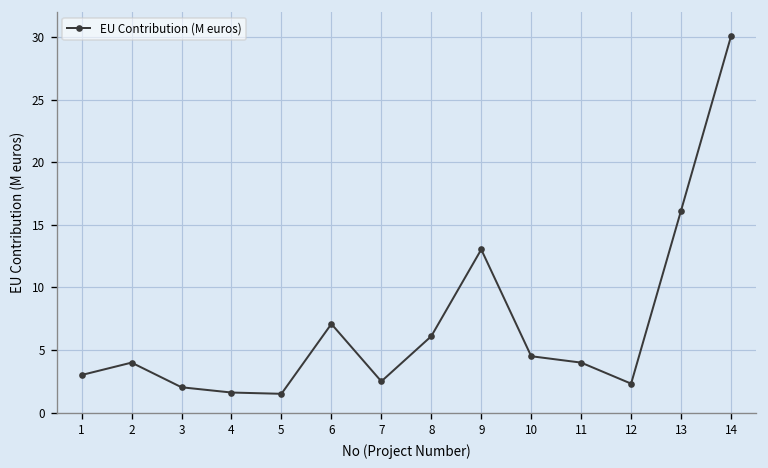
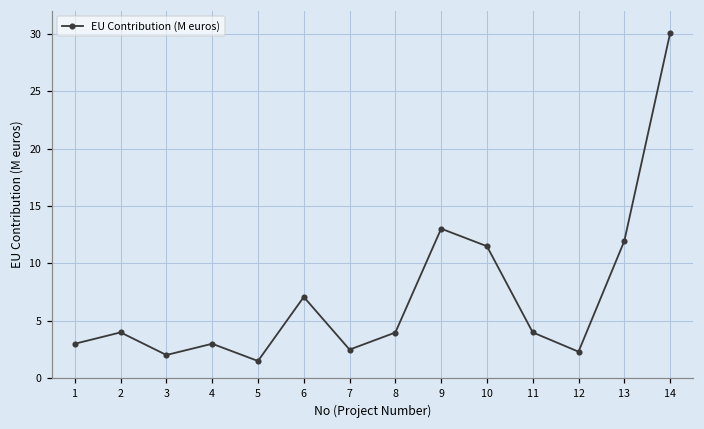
4: 1.6 -> 3.0
8: 6.1 -> 4.0
10: 4.5 -> 11.5
13: 16.1 -> 12.0
